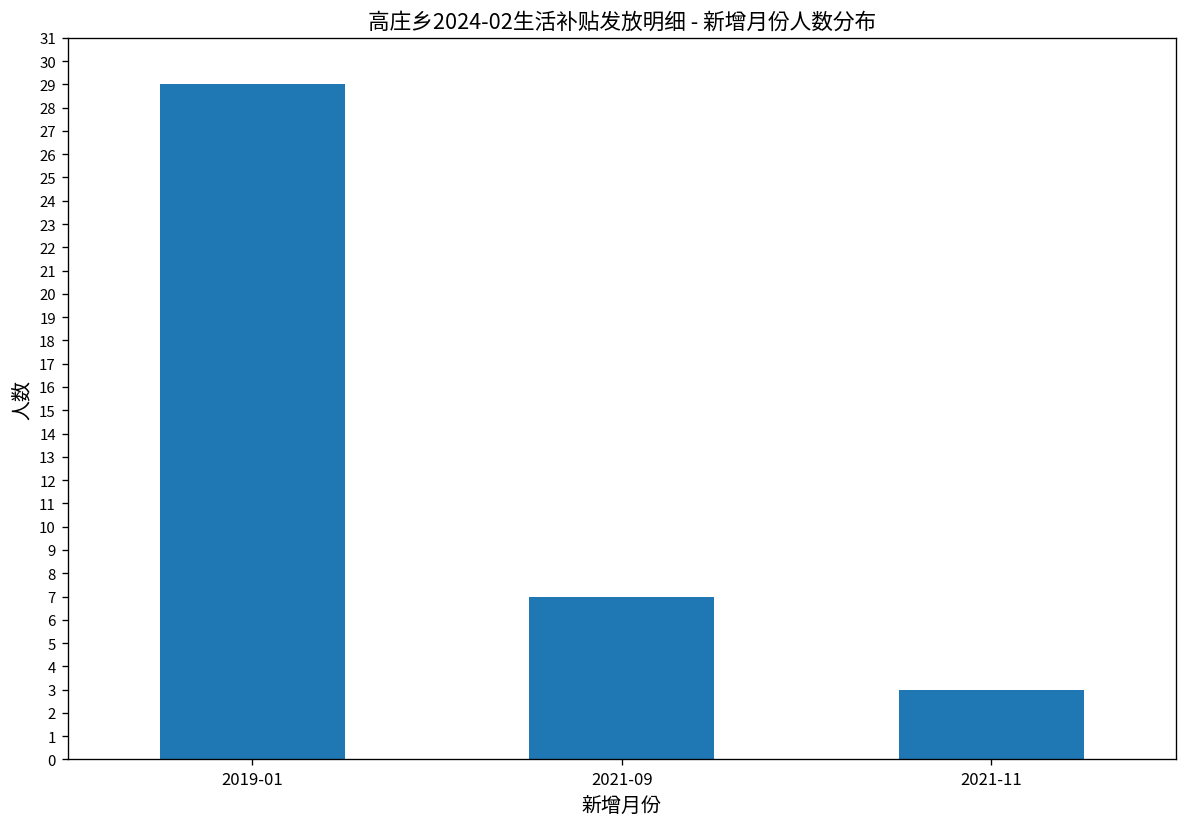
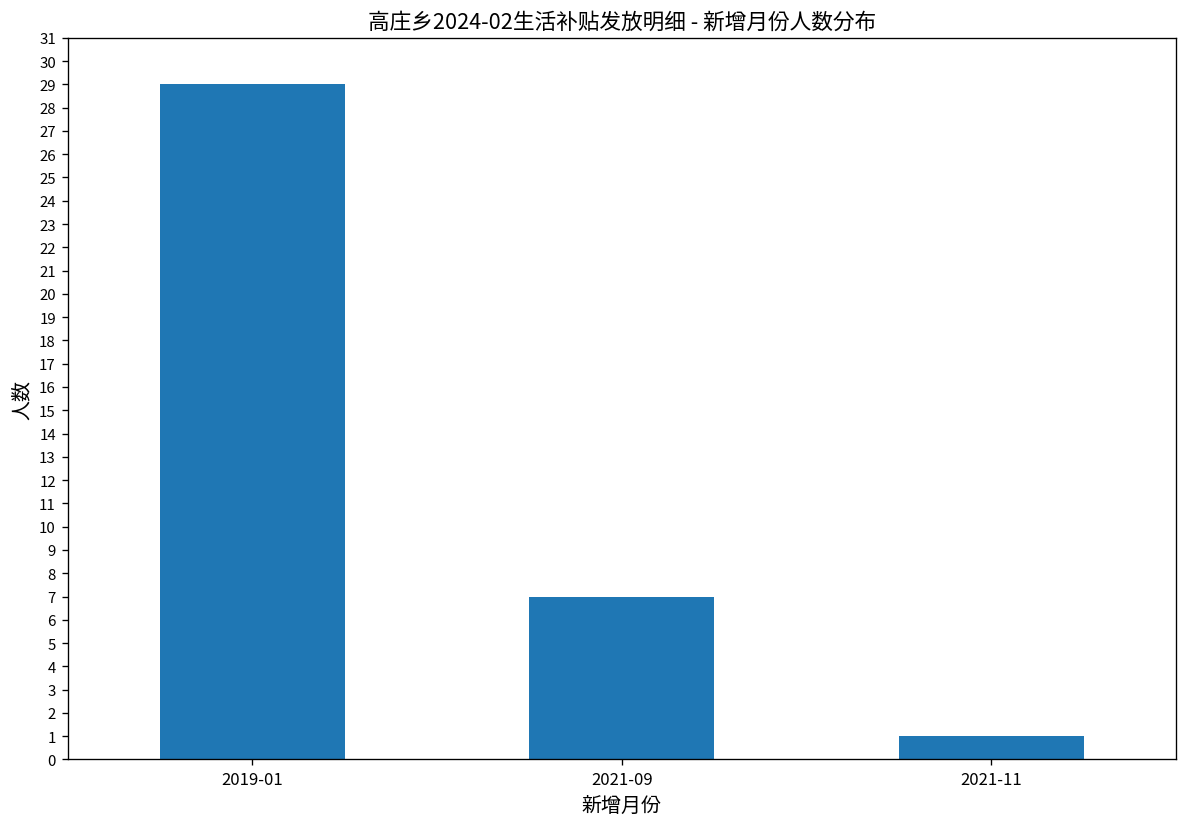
2021-11: 3 -> 1
